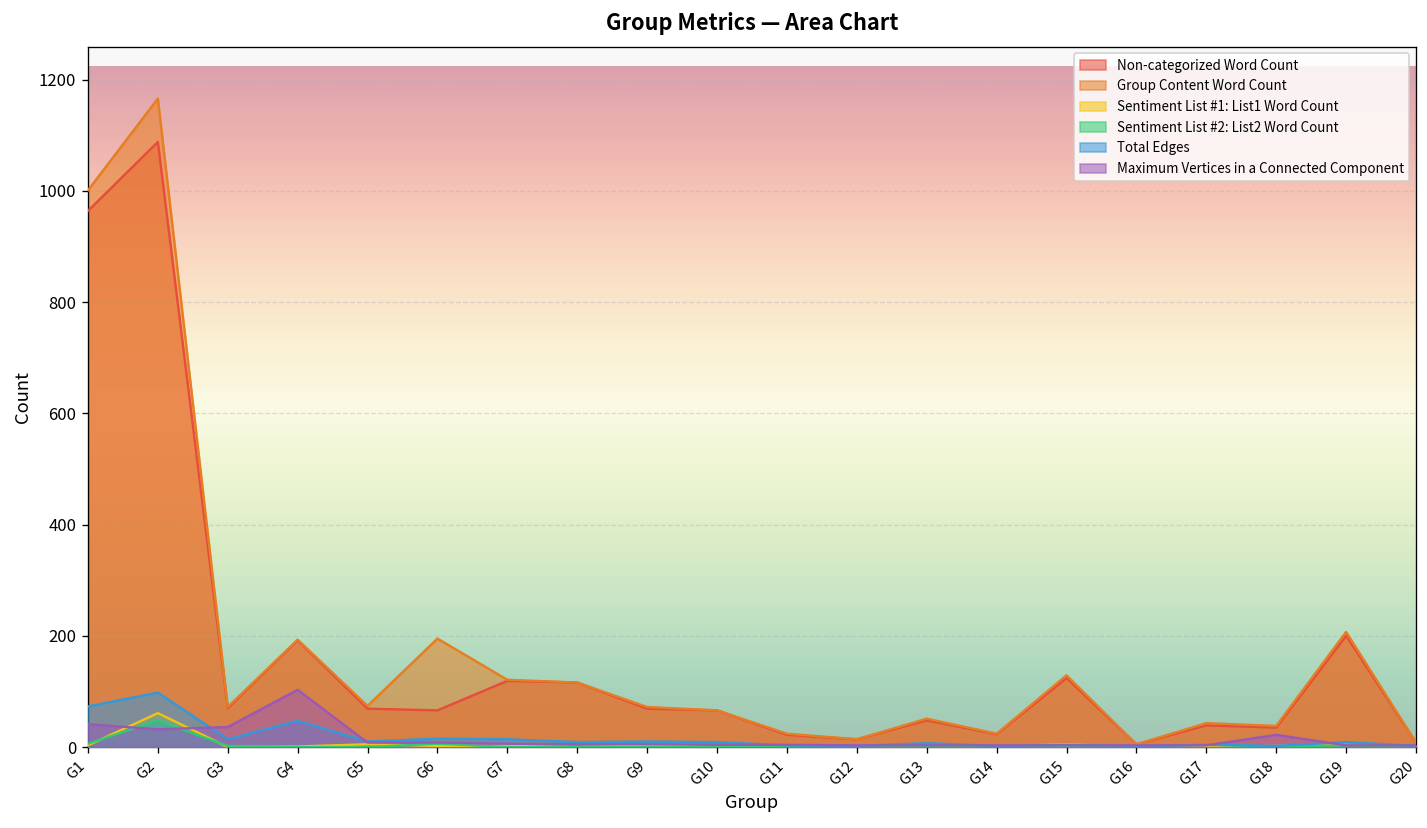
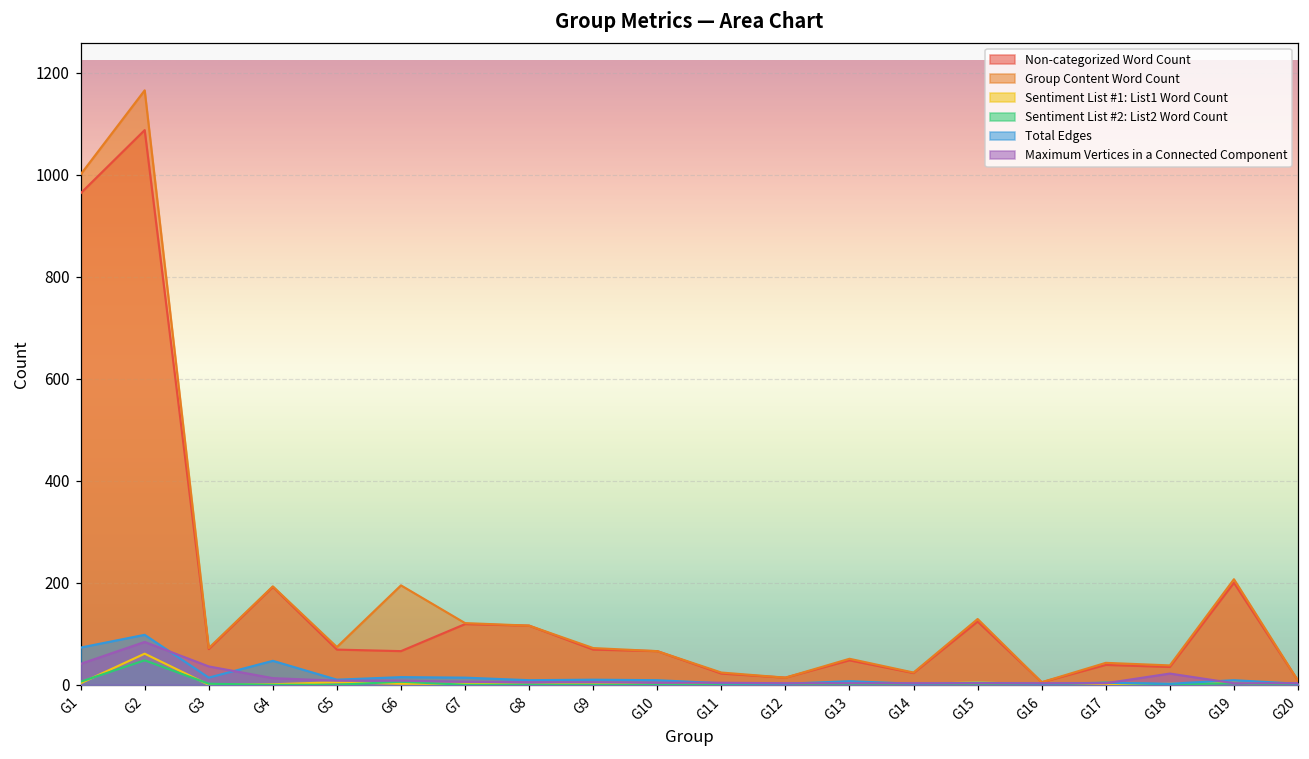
Maximum Vertices in a Connected Component, G2: 30 -> 80
Maximum Vertices in a Connected Component, G4: 100 -> 10
